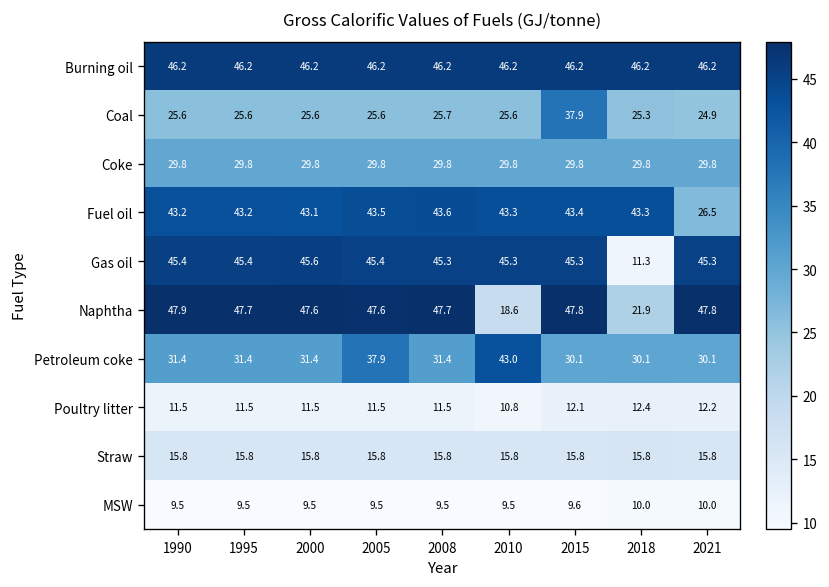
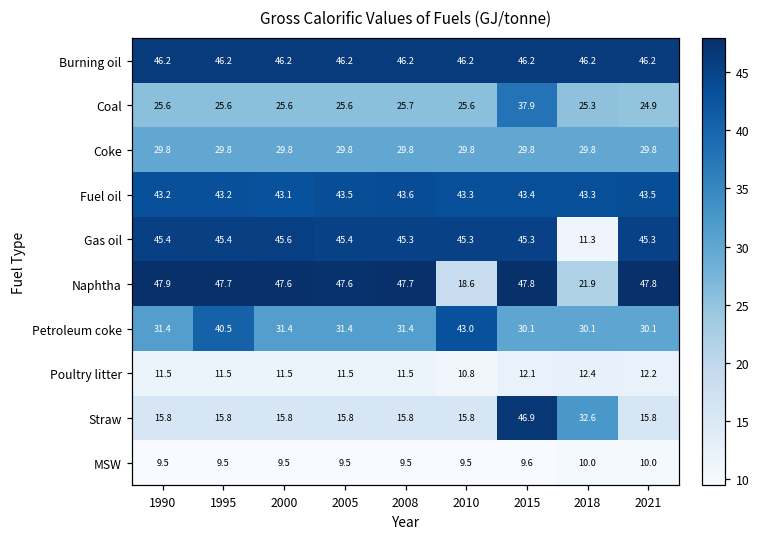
Fuel oil, 2021: 26.5 -> 43.5
Petroleum coke, 1995: 31.4 -> 40.5
Petroleum coke, 2005: 37.9 -> 31.4
Straw, 2015: 15.8 -> 46.9
Straw, 2018: 15.8 -> 32.6
